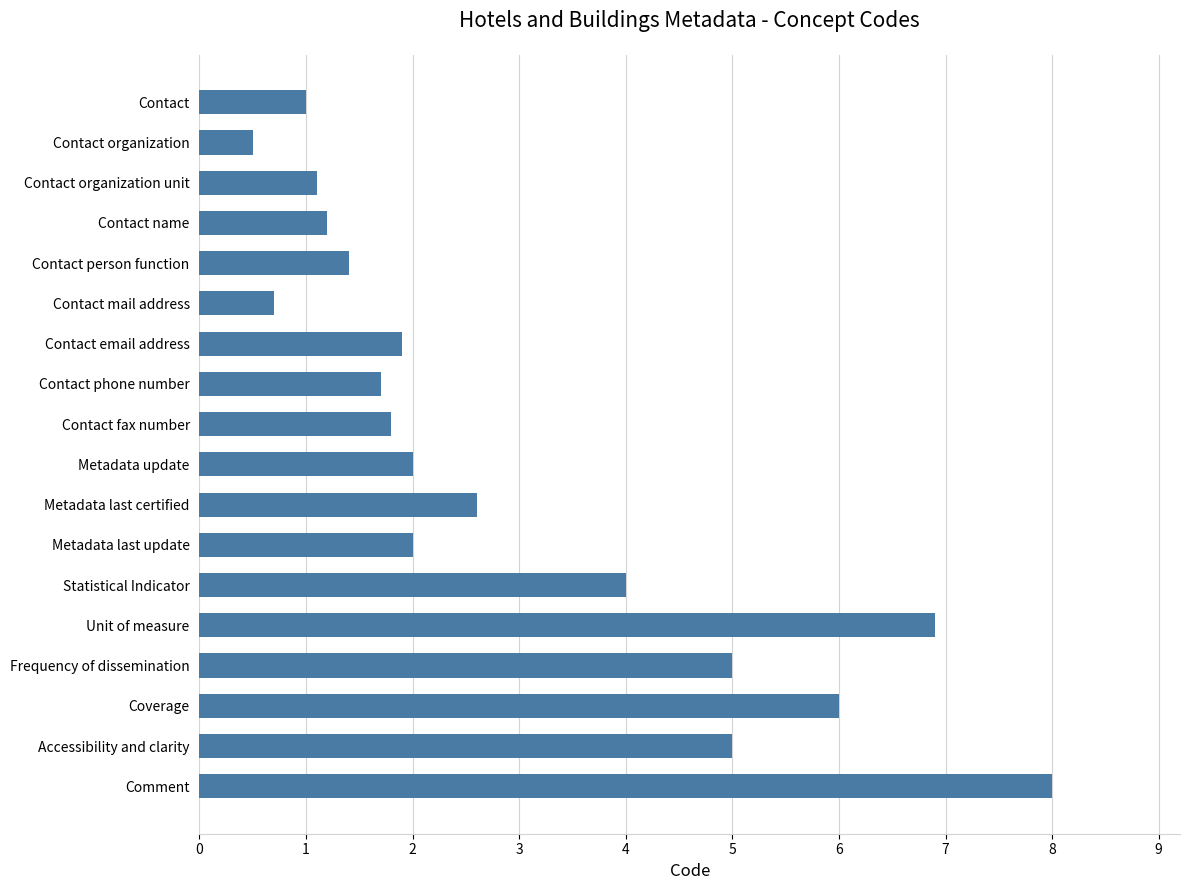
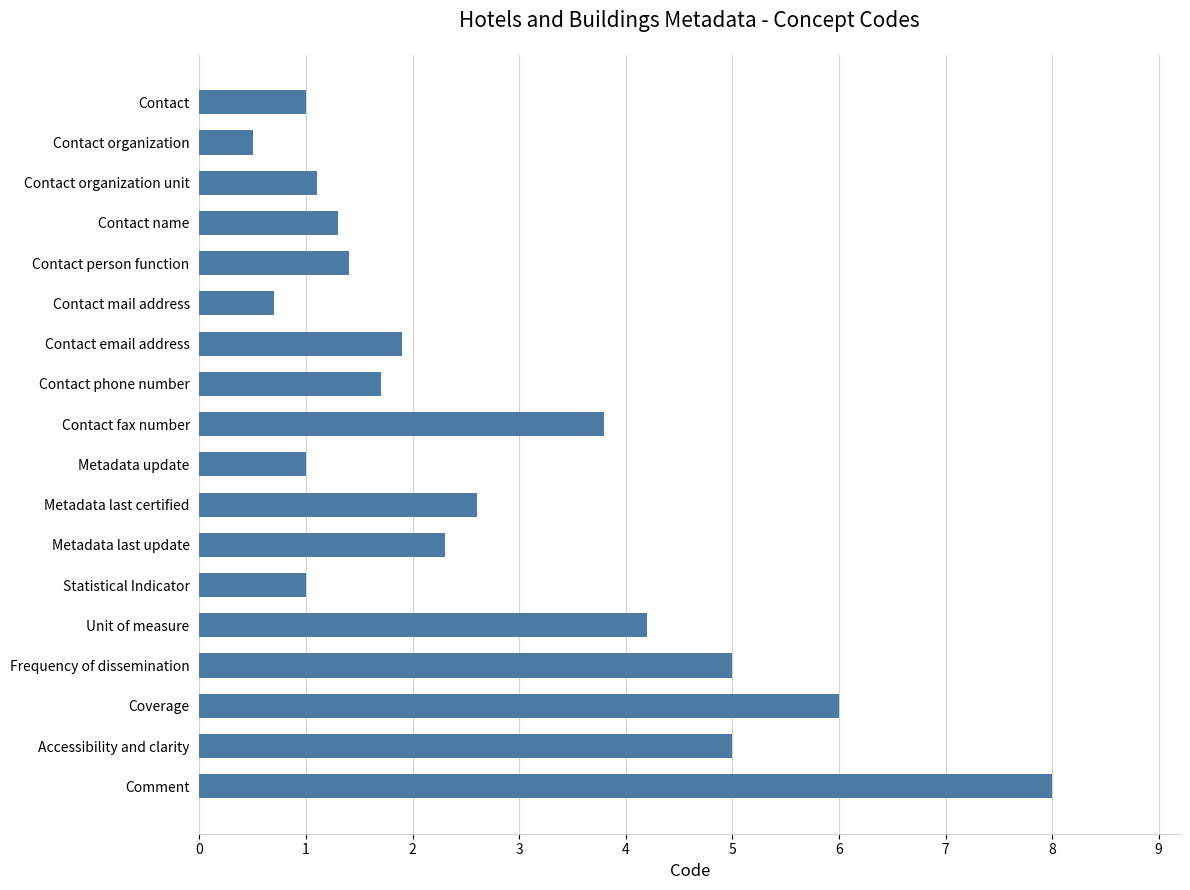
Contact name: 1.2 -> 1.3
Contact fax number: 1.8 -> 3.8
Metadata update: 2 -> 1
Metadata last update: 2.0 -> 2.3
Statistical Indicator: 4 -> 1
Unit of measure: 6.9 -> 4.2
